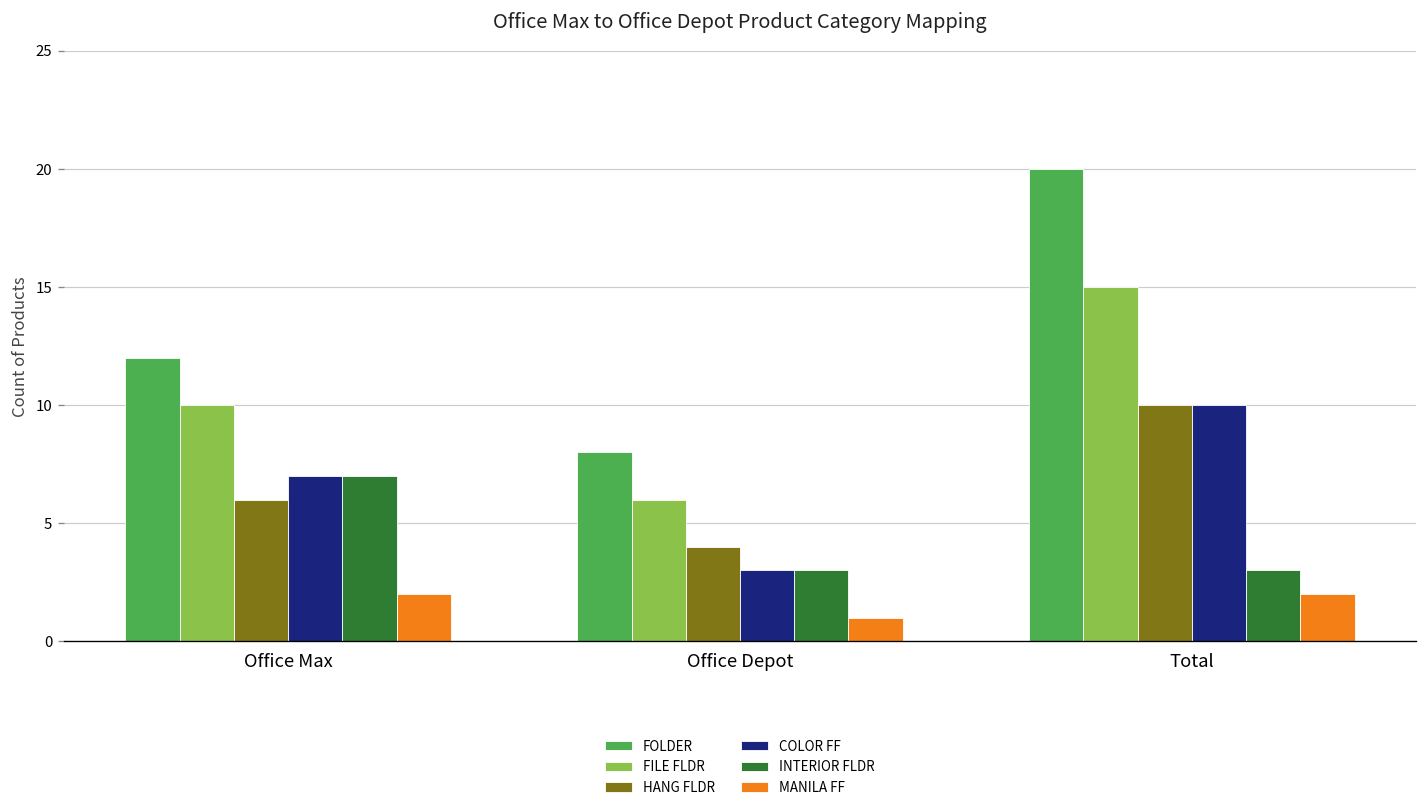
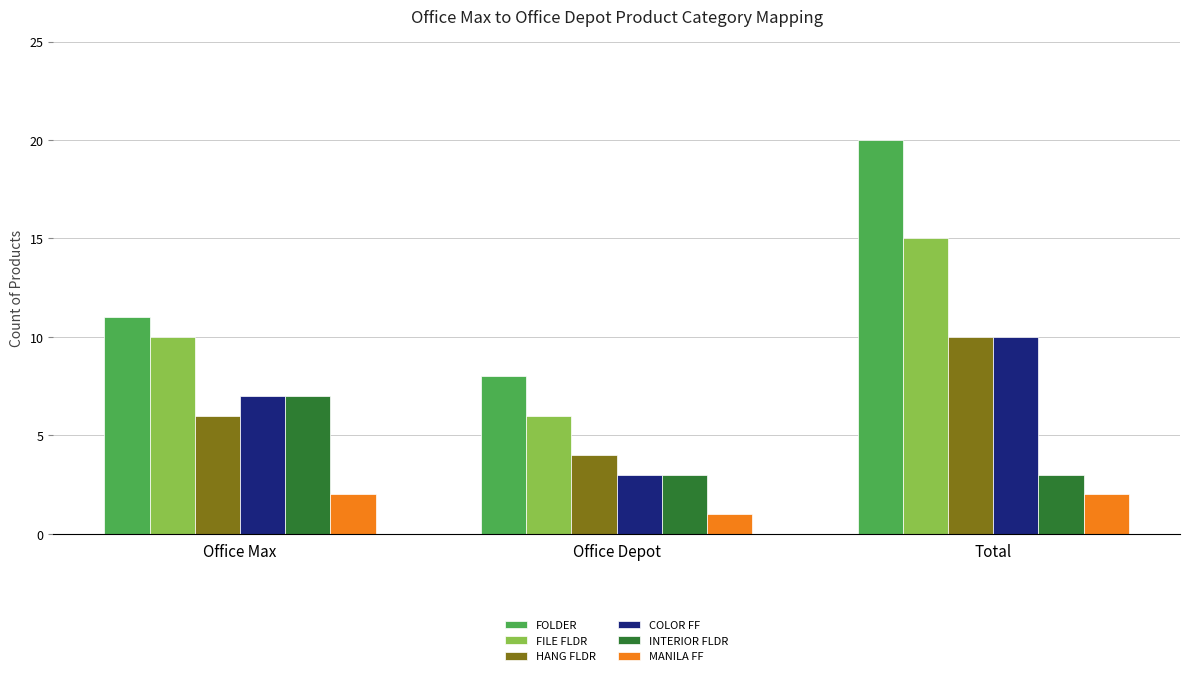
FOLDER, Office Max: 12 -> 11
